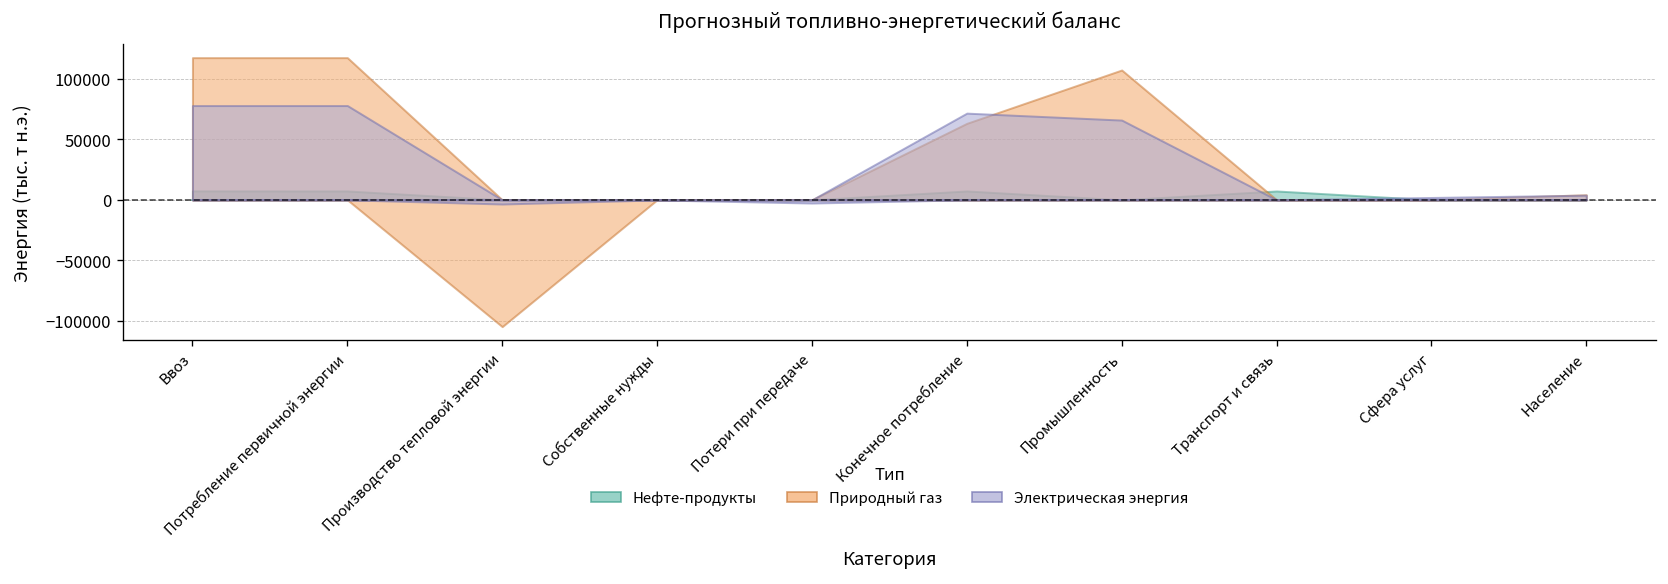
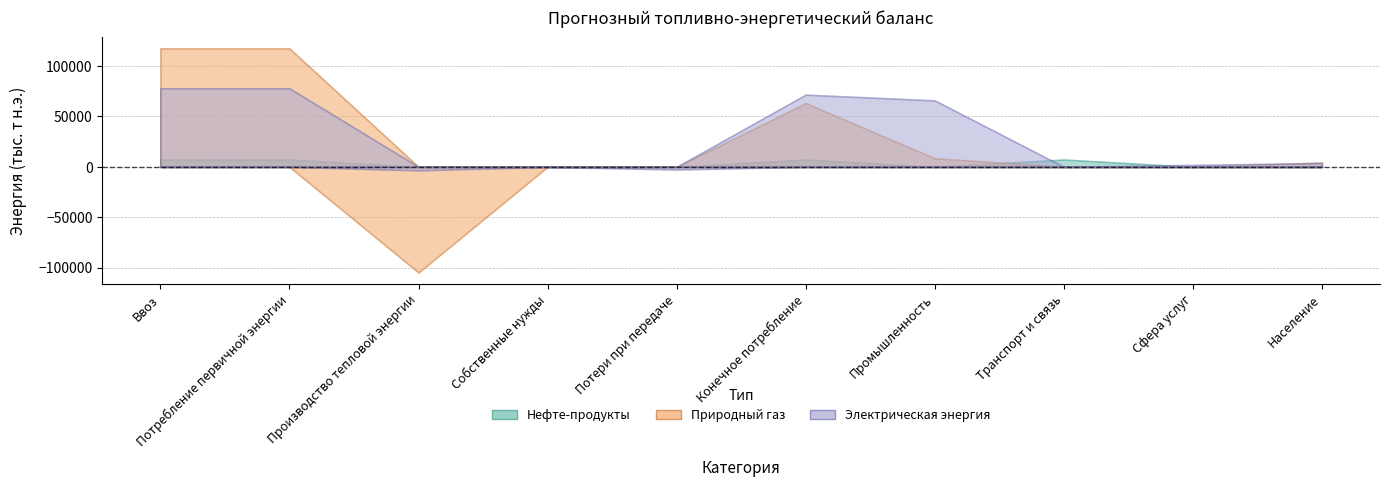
Природный газ, Промышленность: 107000 -> 9000
